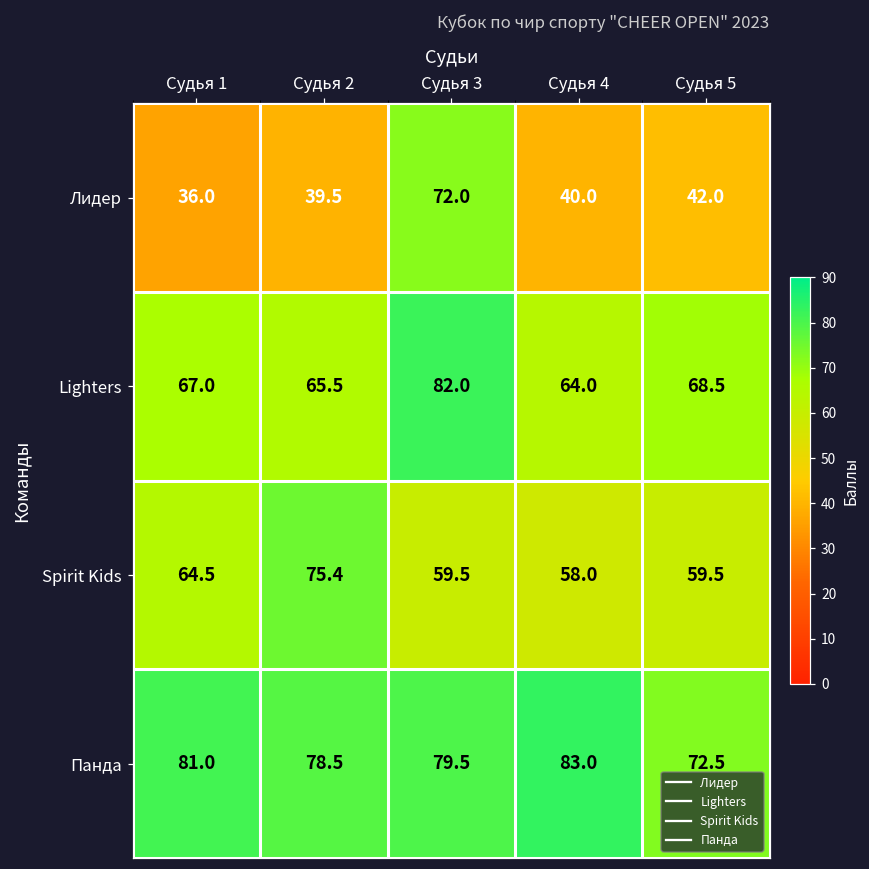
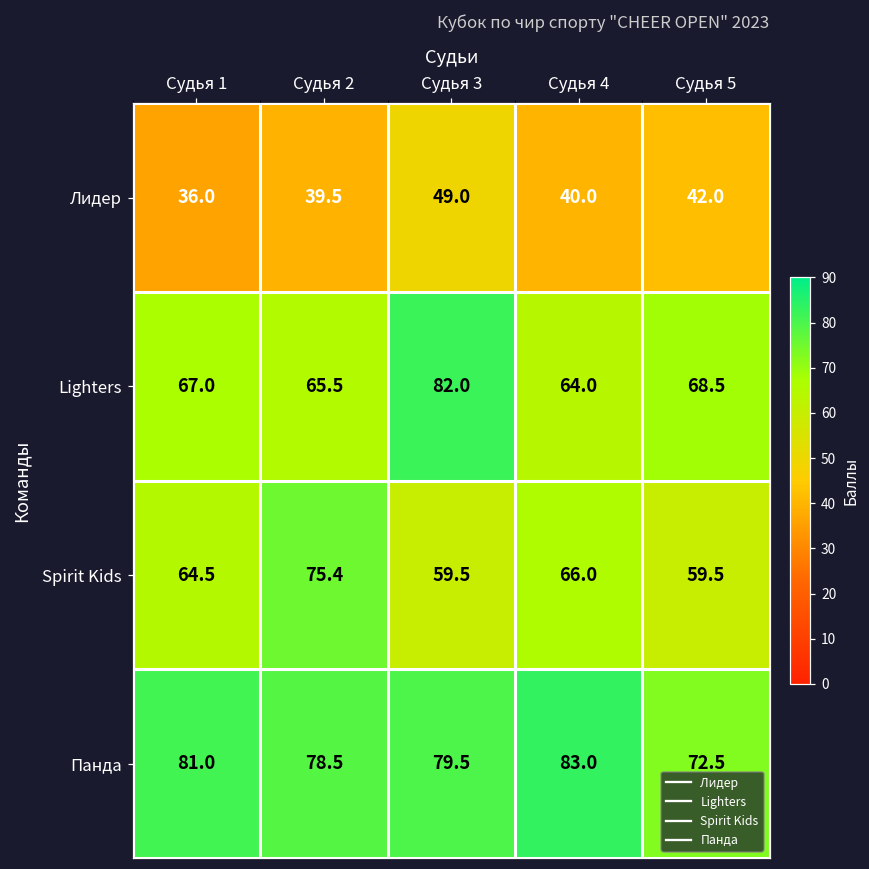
Лидер, Судья 3: 72.0 -> 49.0
Spirit Kids, Судья 4: 58.0 -> 66.0
